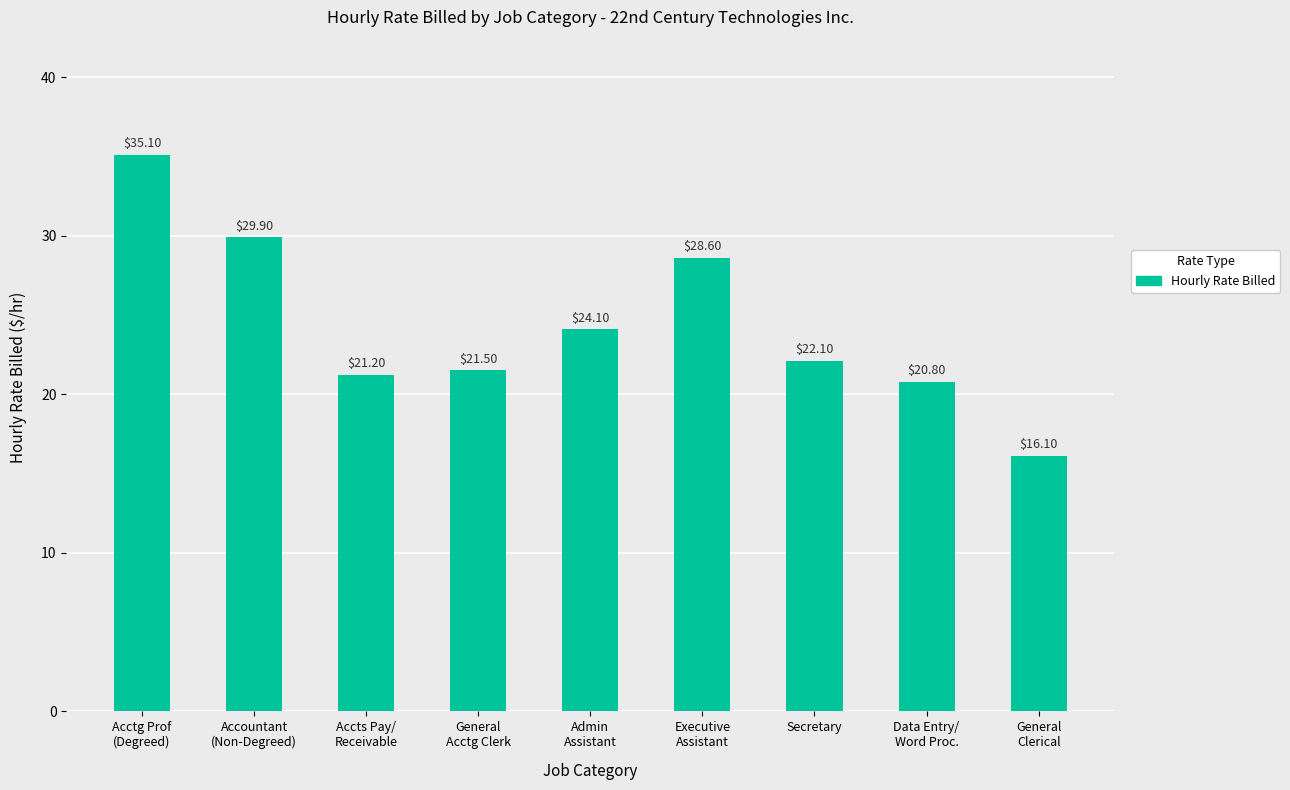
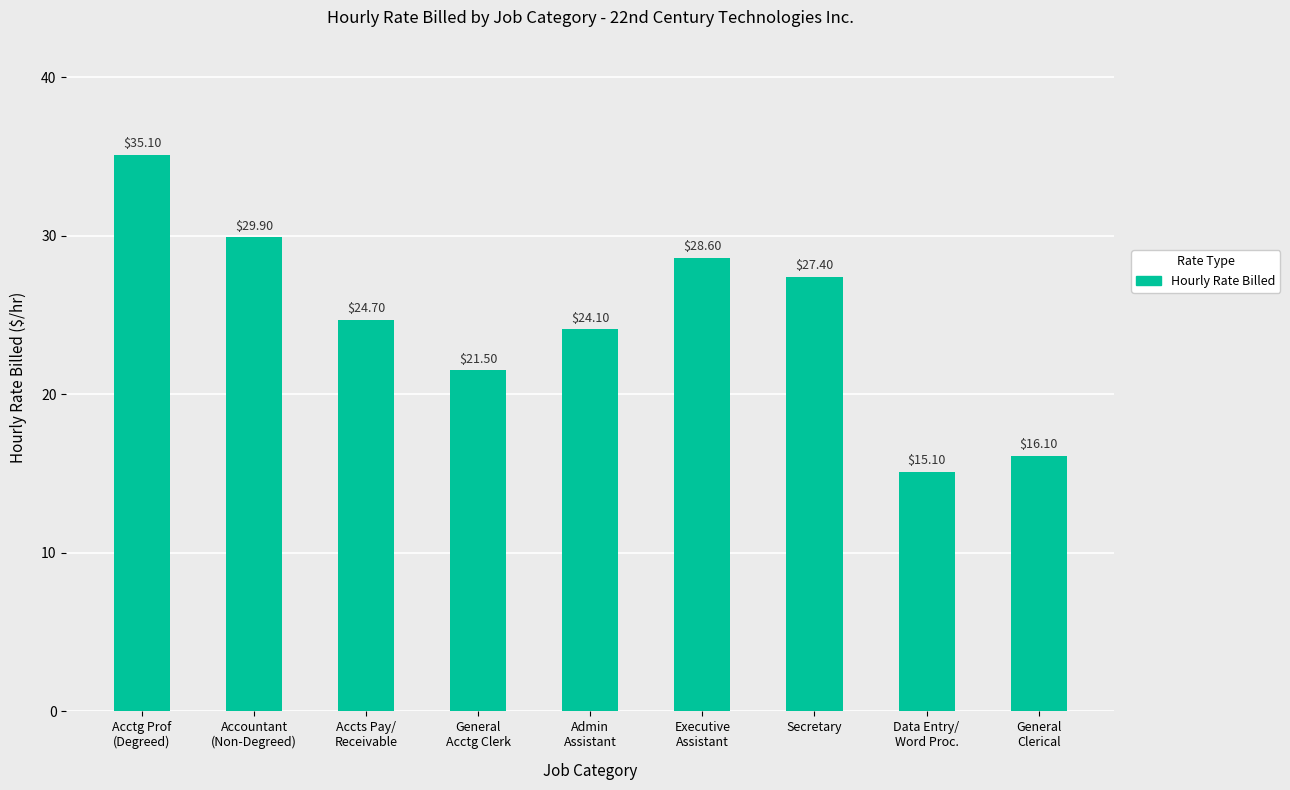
Accts Pay/ Receivable: $21.20 -> $24.70
Secretary: $22.10 -> $27.40
Data Entry/ Word Proc.: $20.80 -> $15.10
